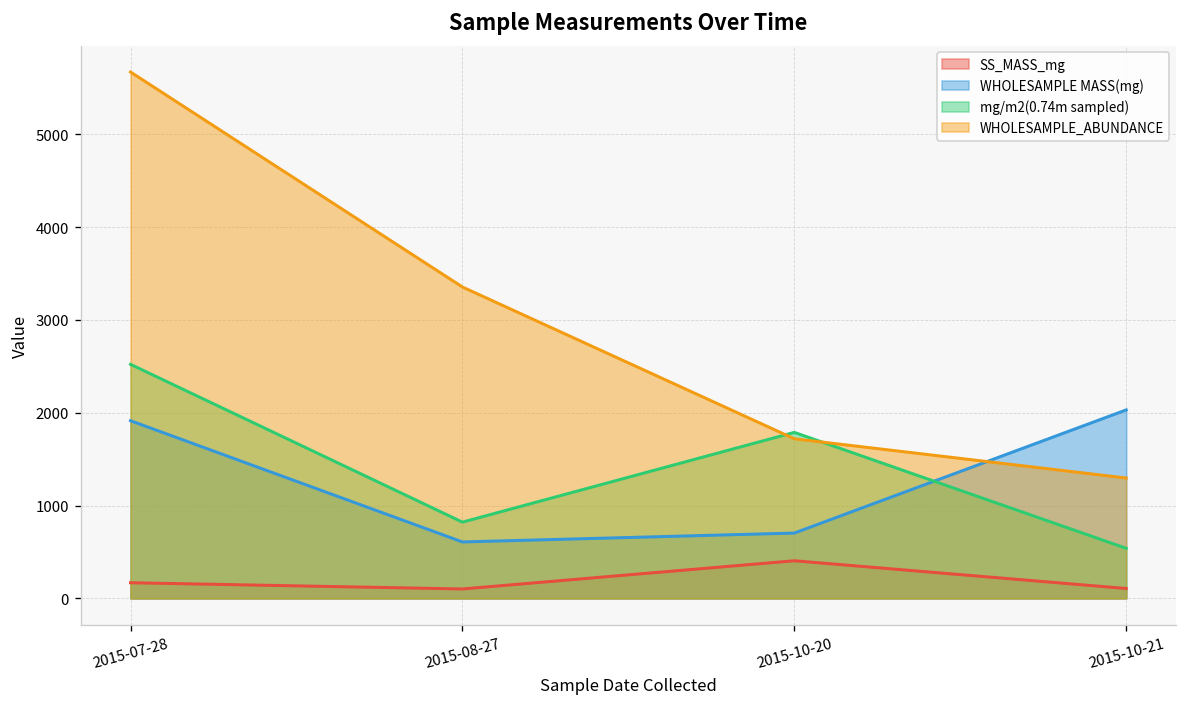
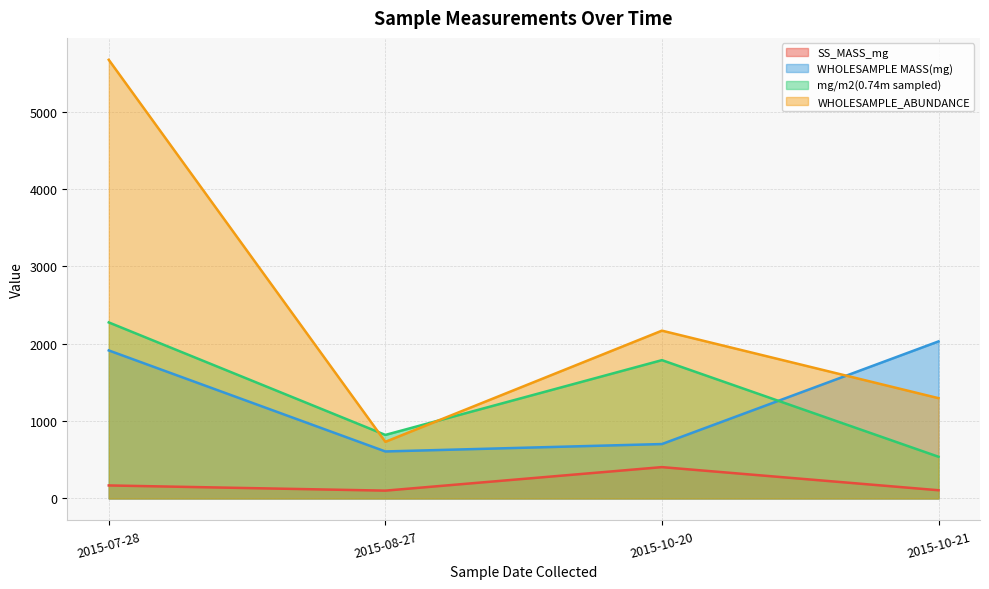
mg/m2(0.74m sampled), 2015-07-28: 2500 -> 2300
WHOLESAMPLE_ABUNDANCE, 2015-08-27: 3400 -> 700
WHOLESAMPLE_ABUNDANCE, 2015-10-20: 1700 -> 2200
